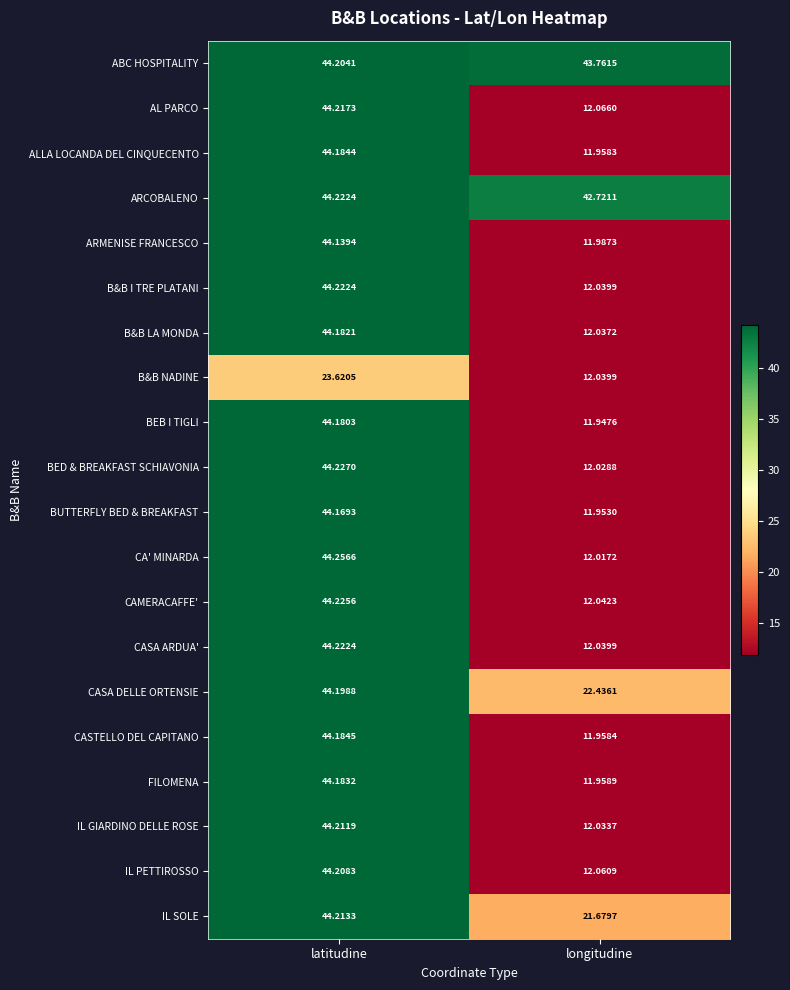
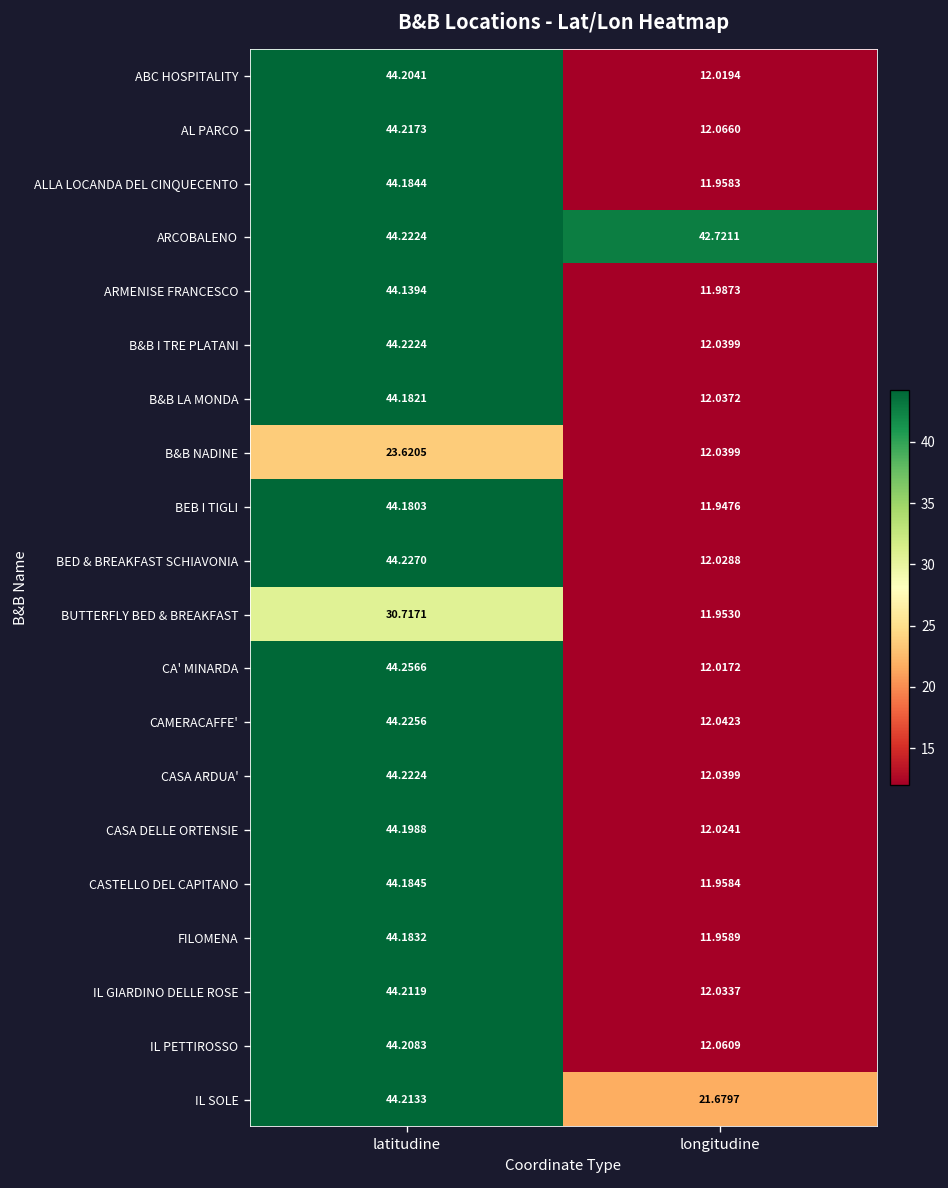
ABC HOSPITALITY, longitudine: 43.7615 -> 12.0194
BUTTERFLY BED & BREAKFAST, latitudine: 44.1693 -> 30.7171
CASA DELLE ORTENSIE, longitudine: 22.4361 -> 12.0241
